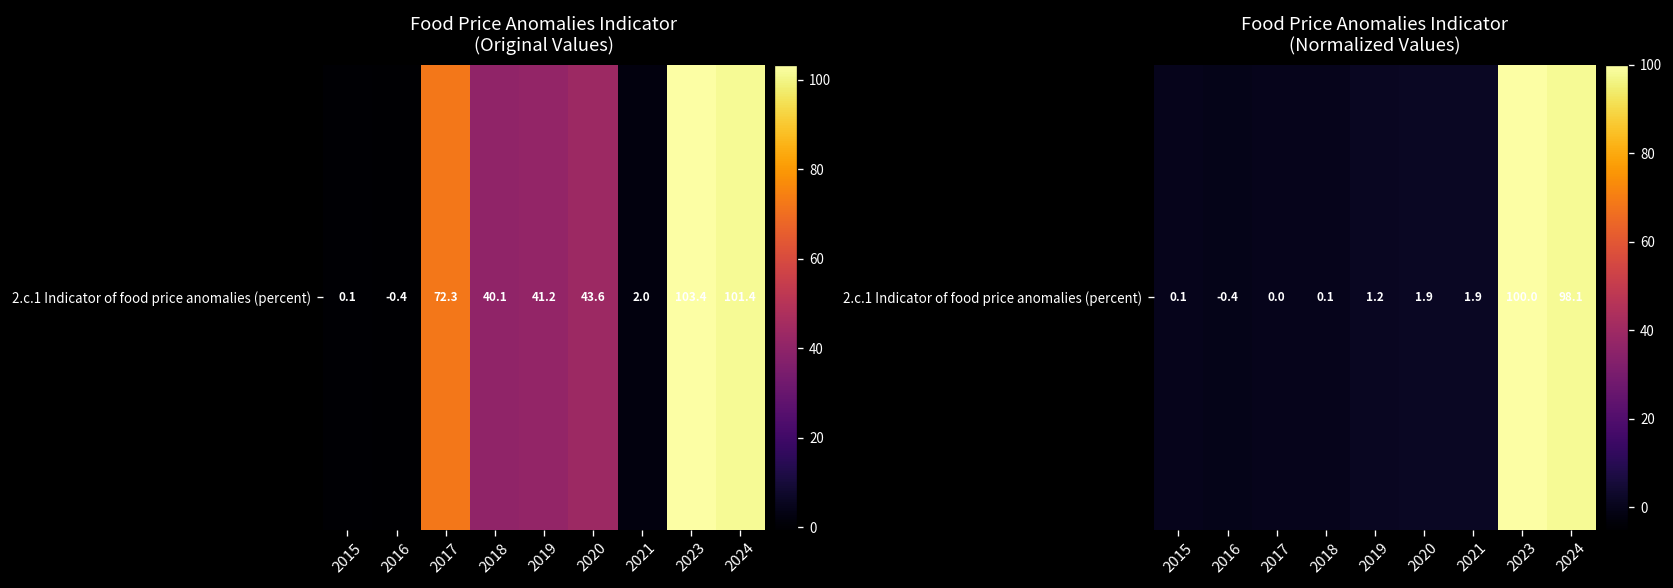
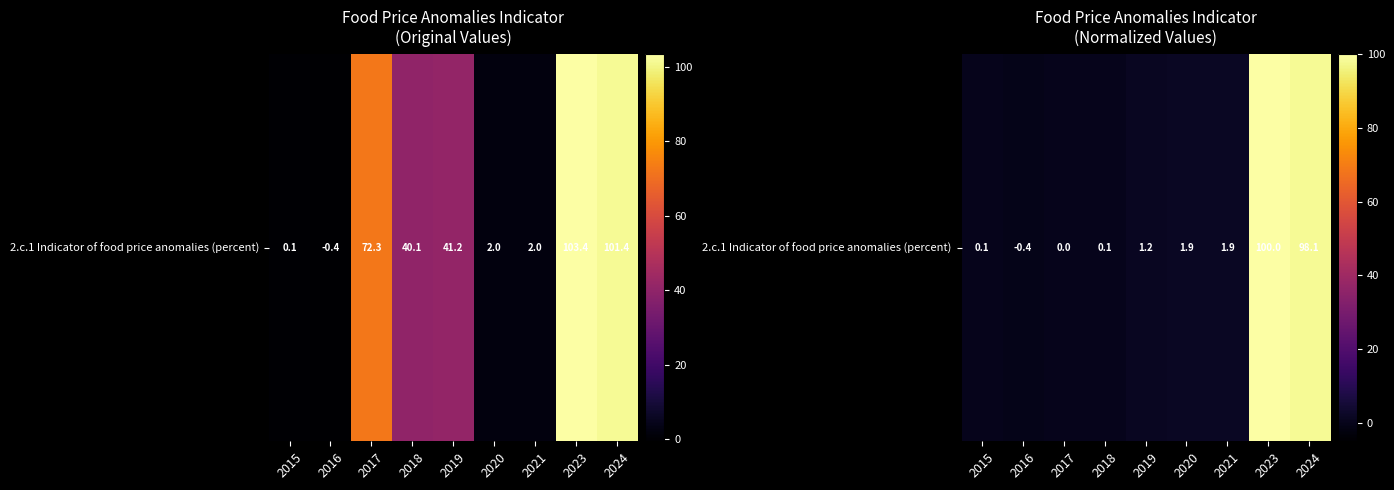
Food Price Anomalies Indicator (Original Values), 2.c.1 Indicator of food price anomalies (percent), 2020: 43.6 -> 2.0
